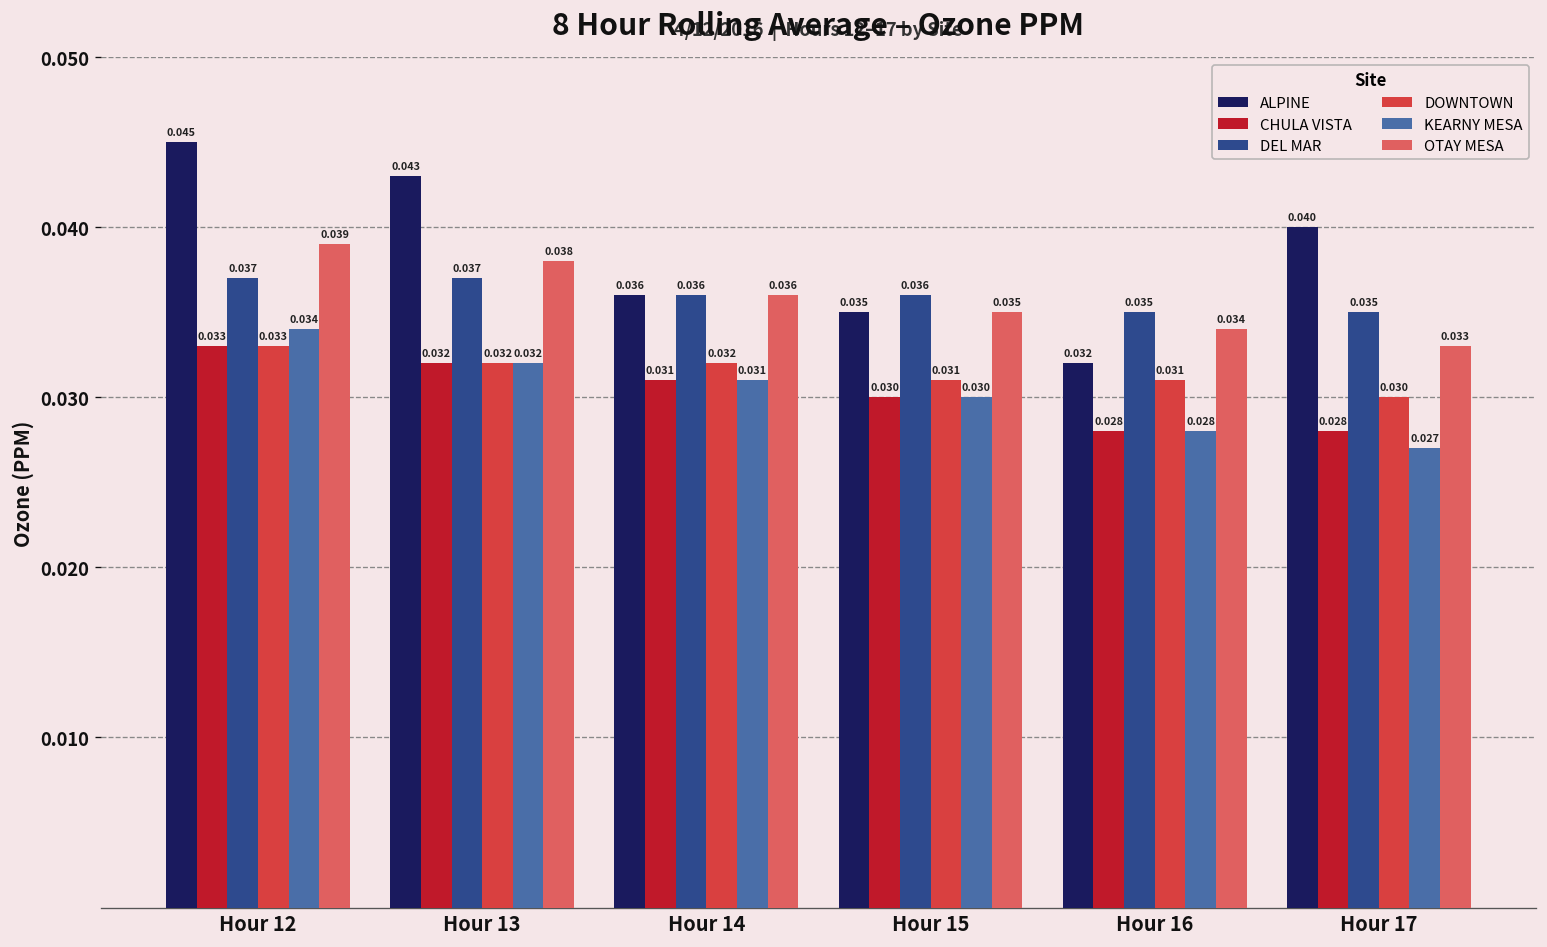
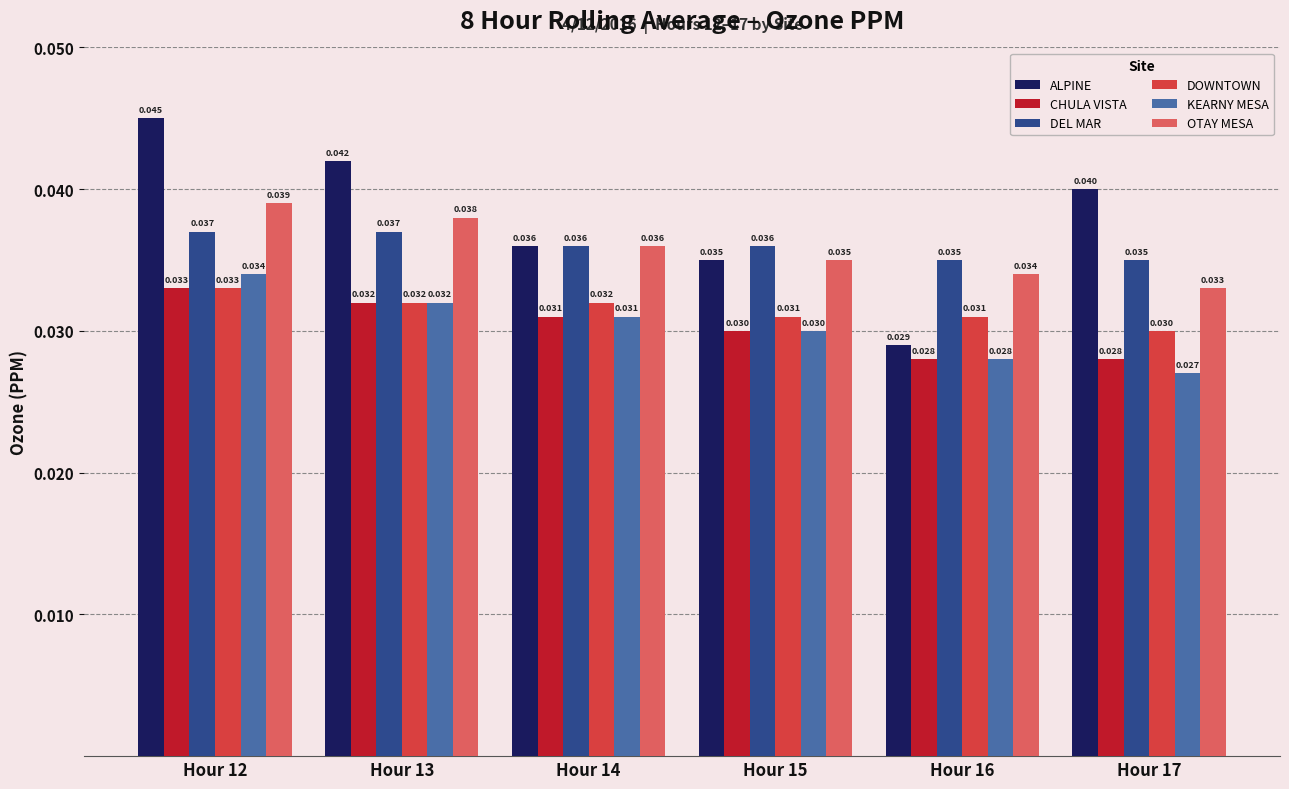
ALPINE, Hour 13: 0.043 -> 0.042
ALPINE, Hour 16: 0.032 -> 0.029
